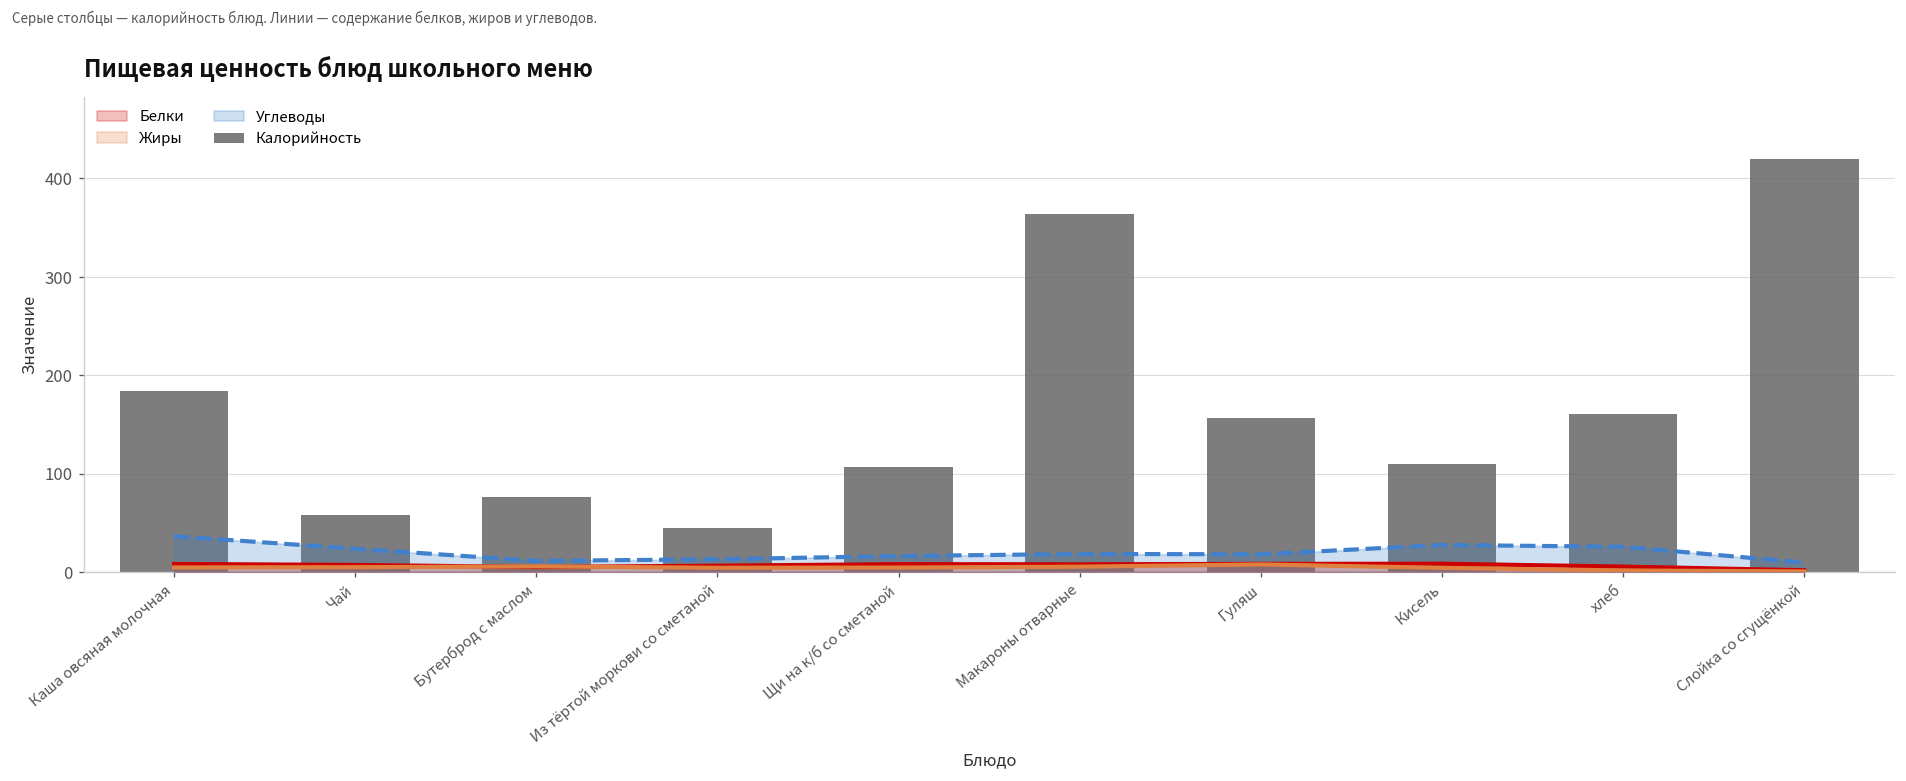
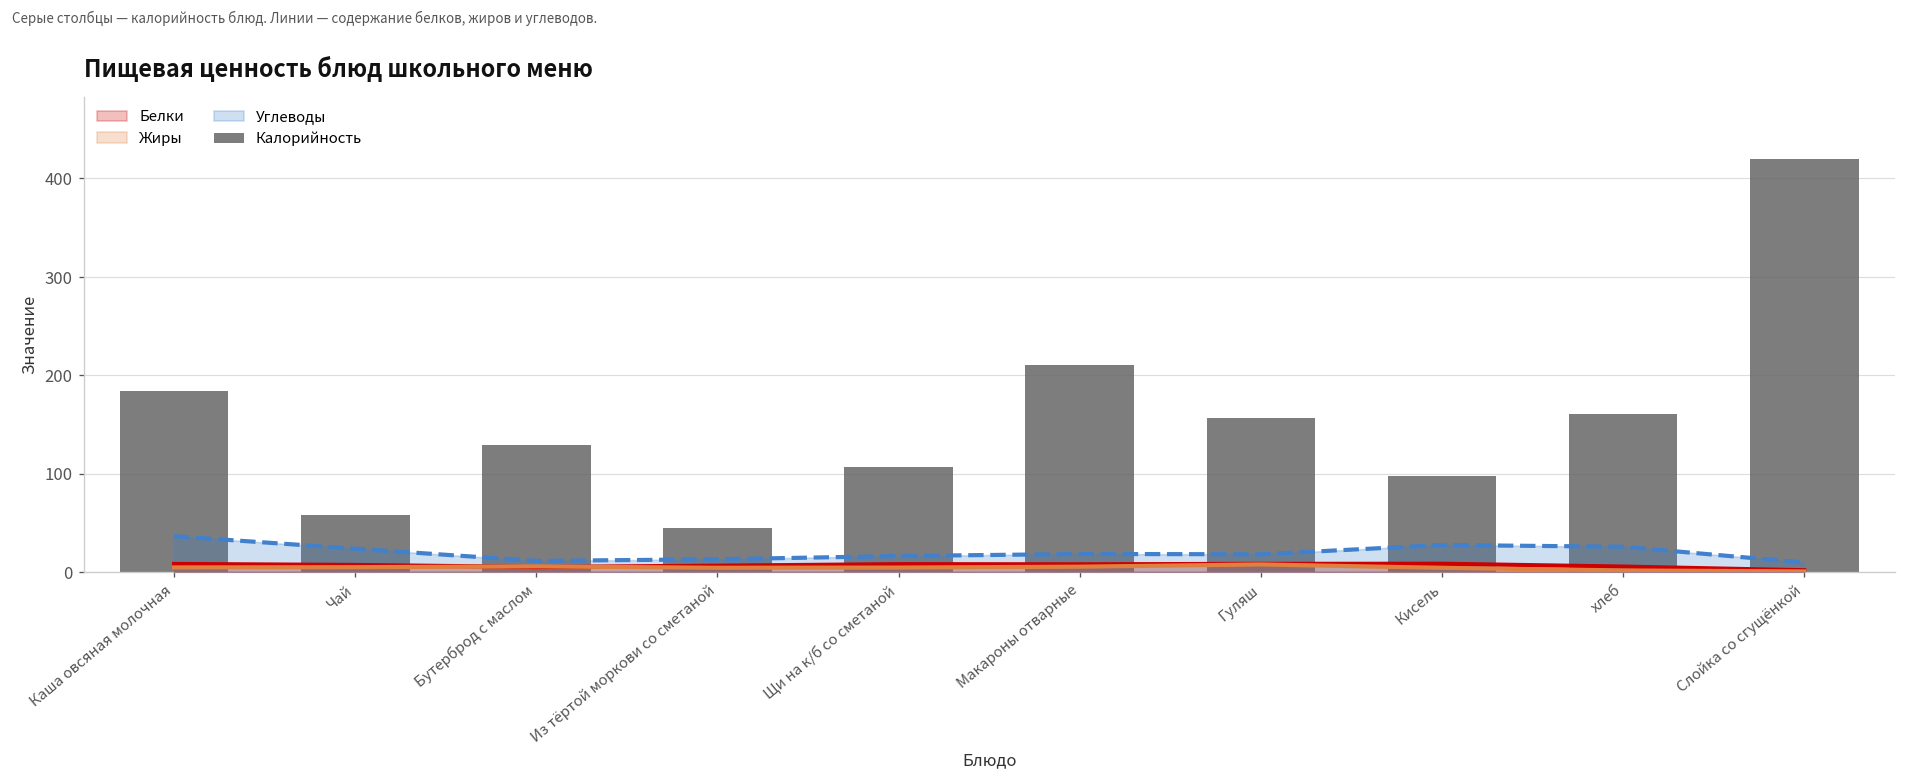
Калорийность, Бутерброд с маслом: 80 -> 130
Калорийность, Макароны отварные: 360 -> 210
Калорийность, Кисель: 110 -> 100
